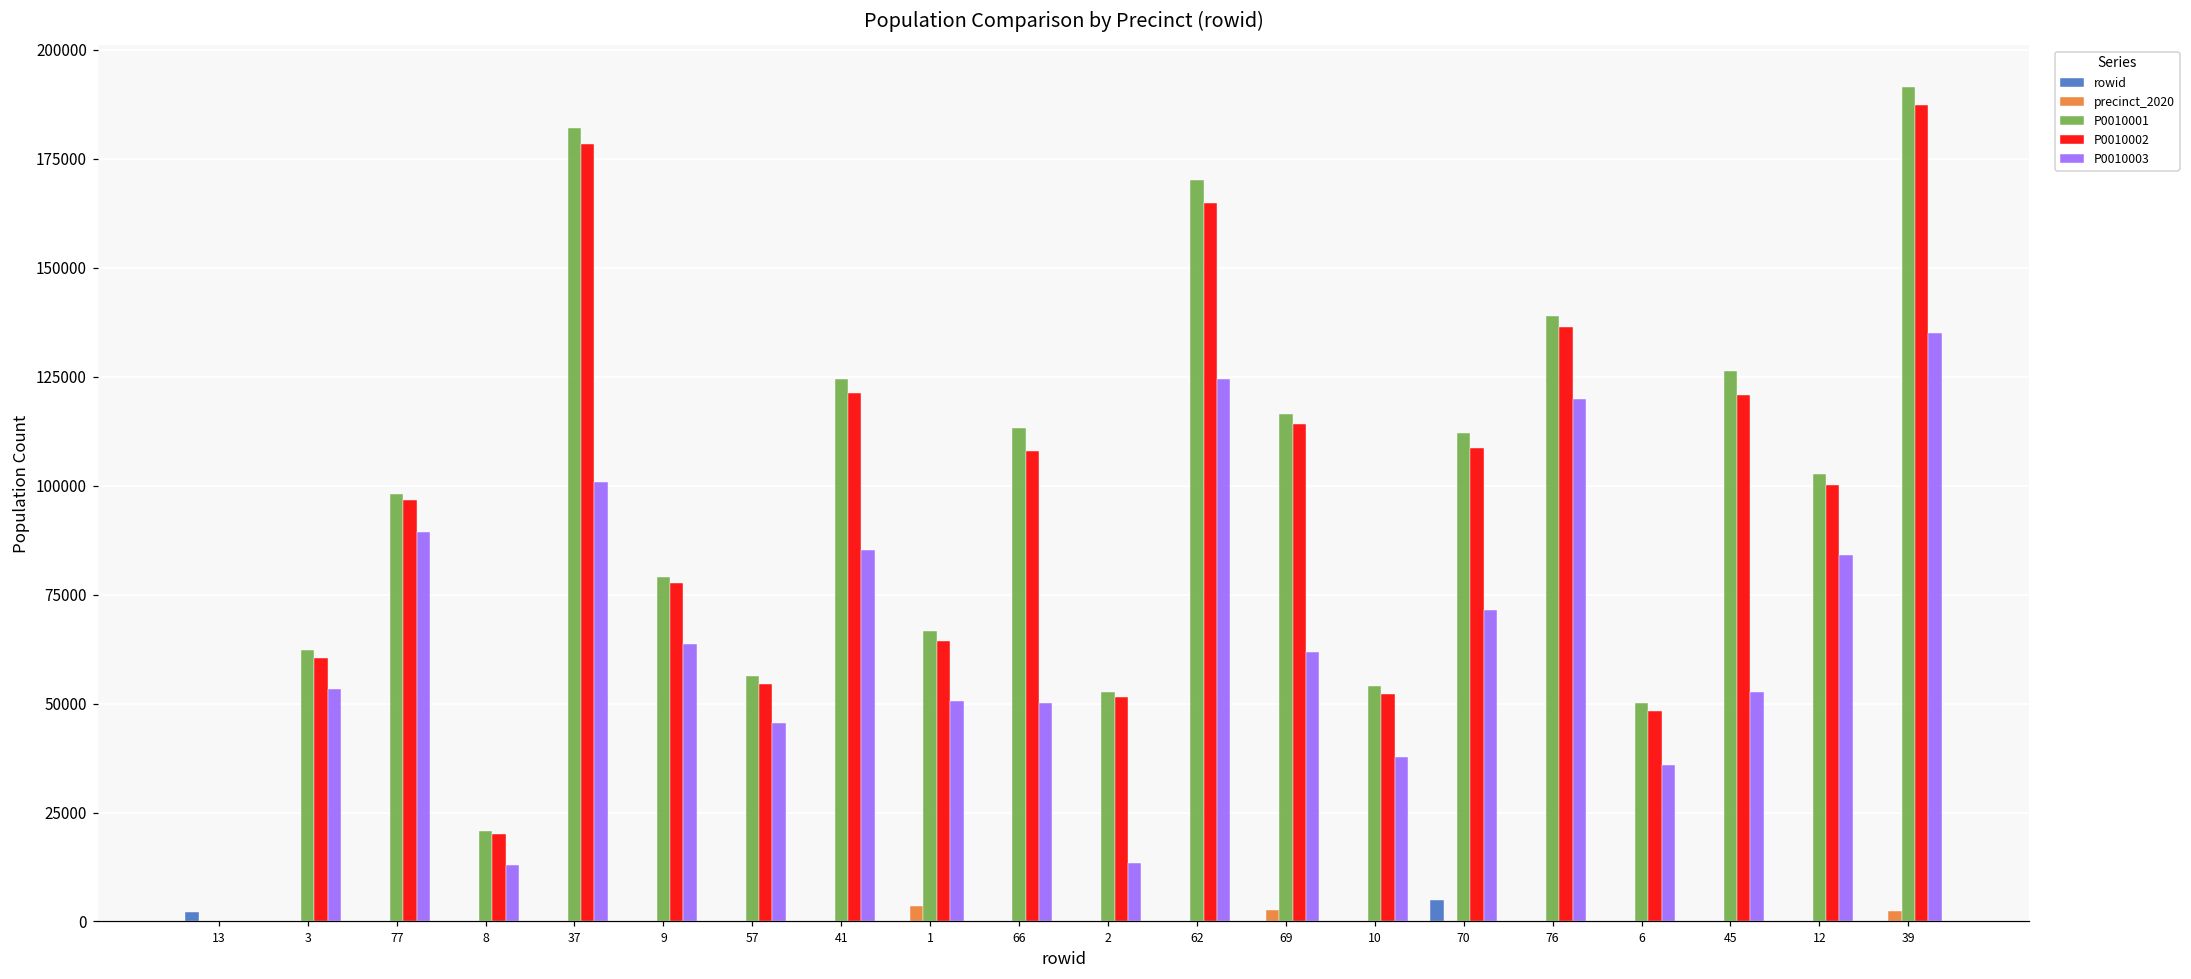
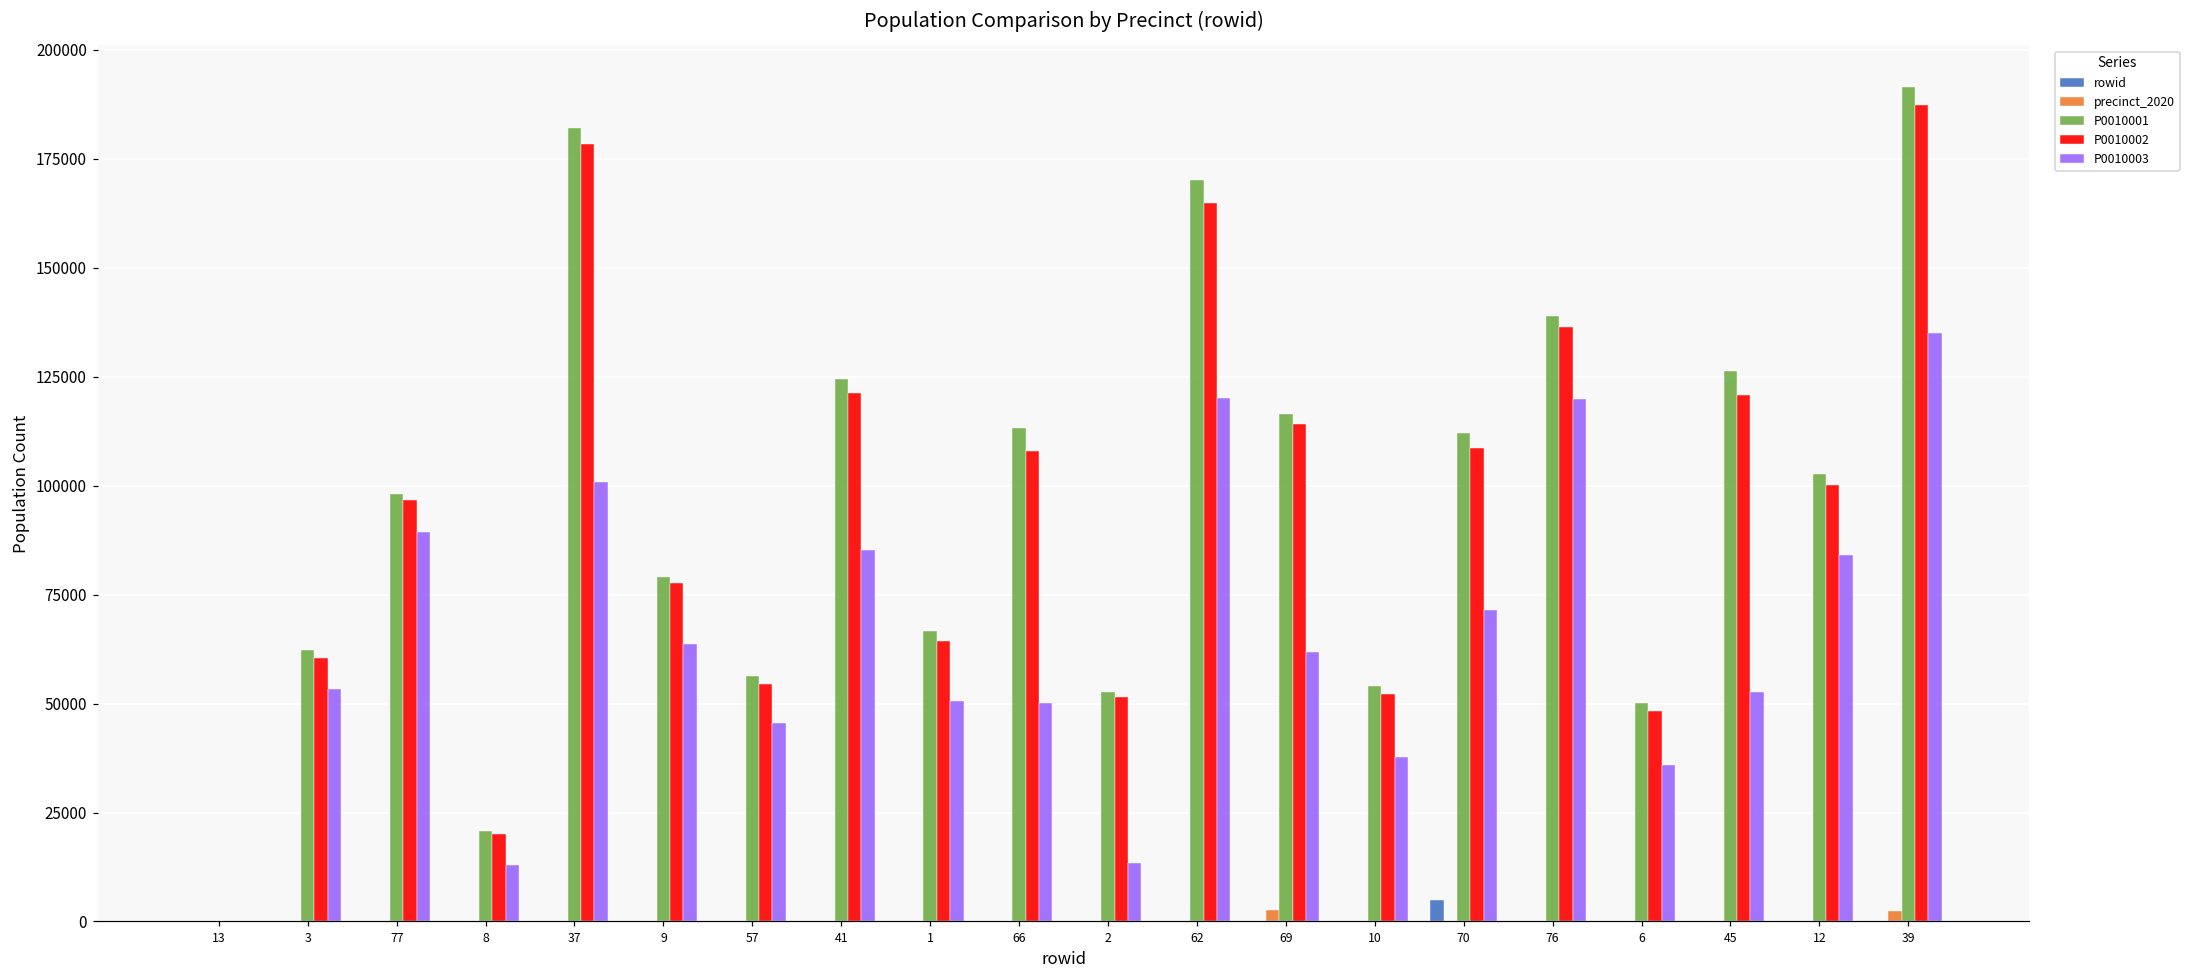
rowid, 13: 2000 -> 0
precinct_2020, 1: 4000 -> 0
P0010003, 62: 124000 -> 120000
